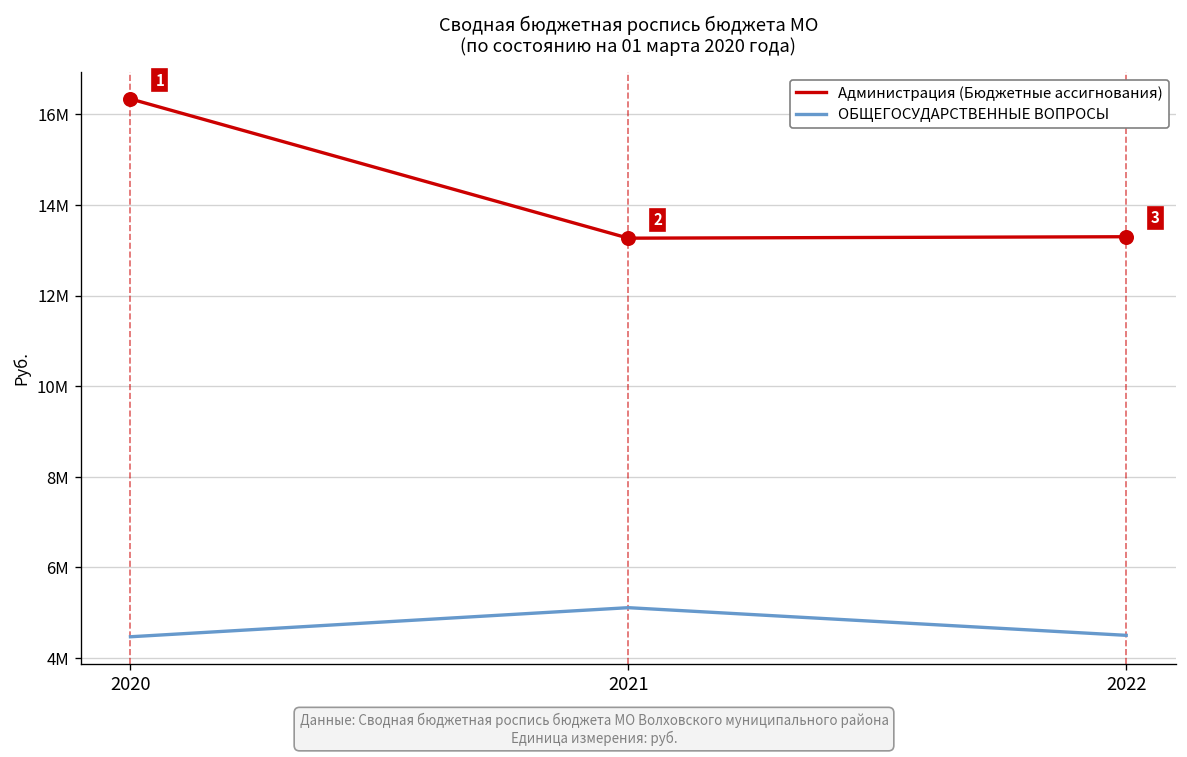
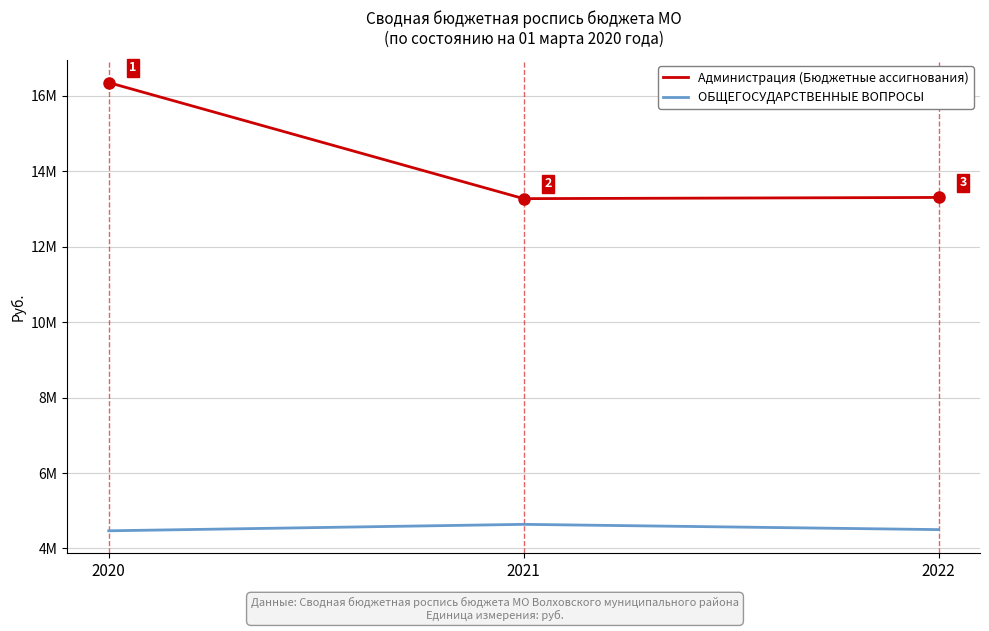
ОБЩЕГОСУДАРСТВЕННЫЕ ВОПРОСЫ, 2021: 5100000 -> 4600000
